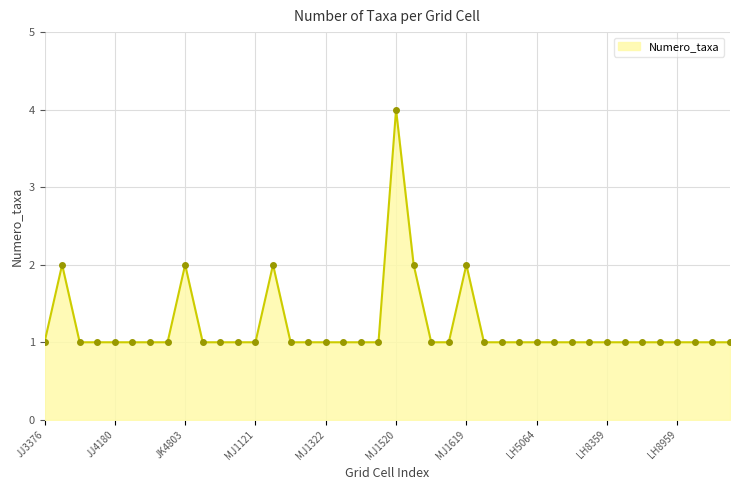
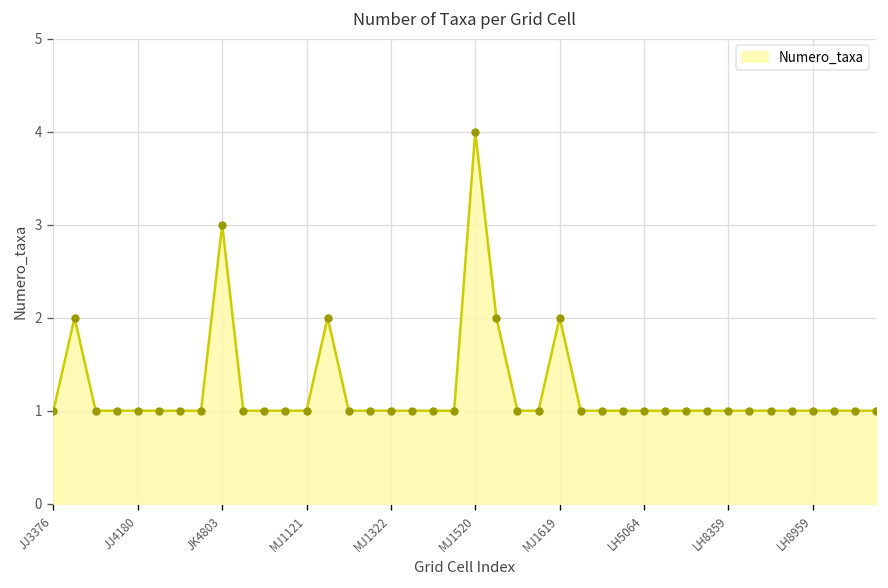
JK4803: 2 -> 3
